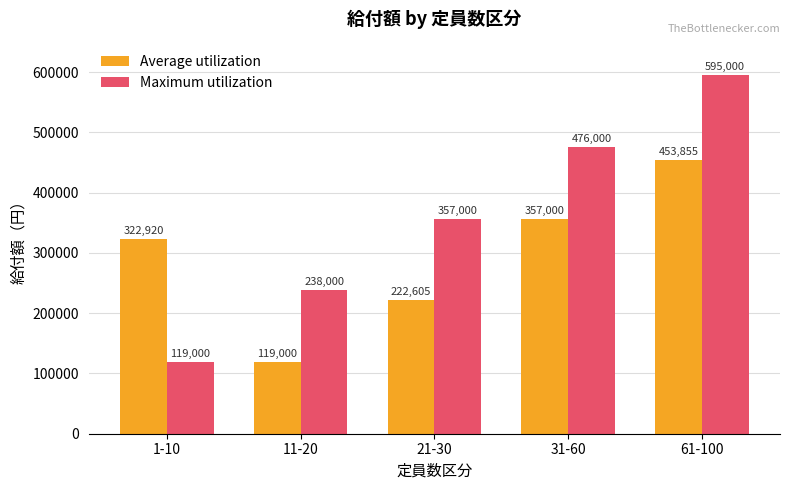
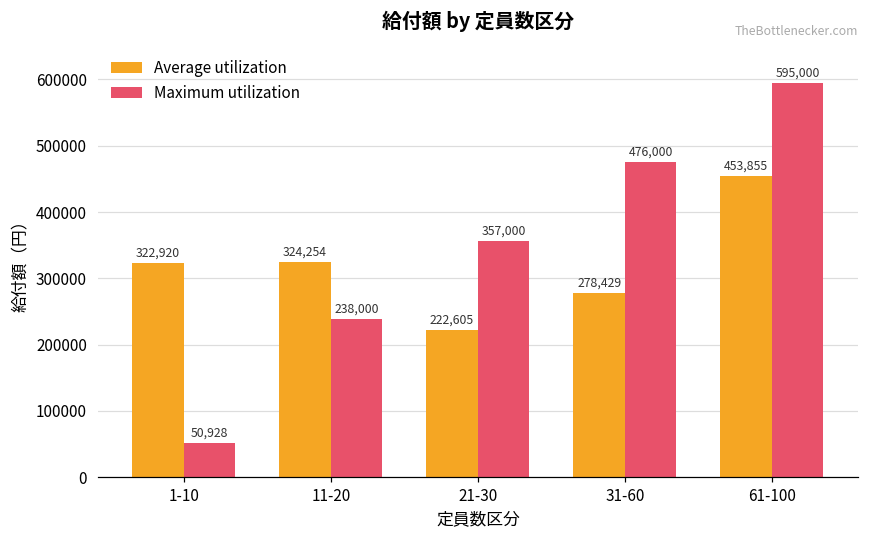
Maximum utilization, 1-10: 119,000 -> 50,928
Average utilization, 11-20: 119,000 -> 324,254
Average utilization, 31-60: 357,000 -> 278,429
